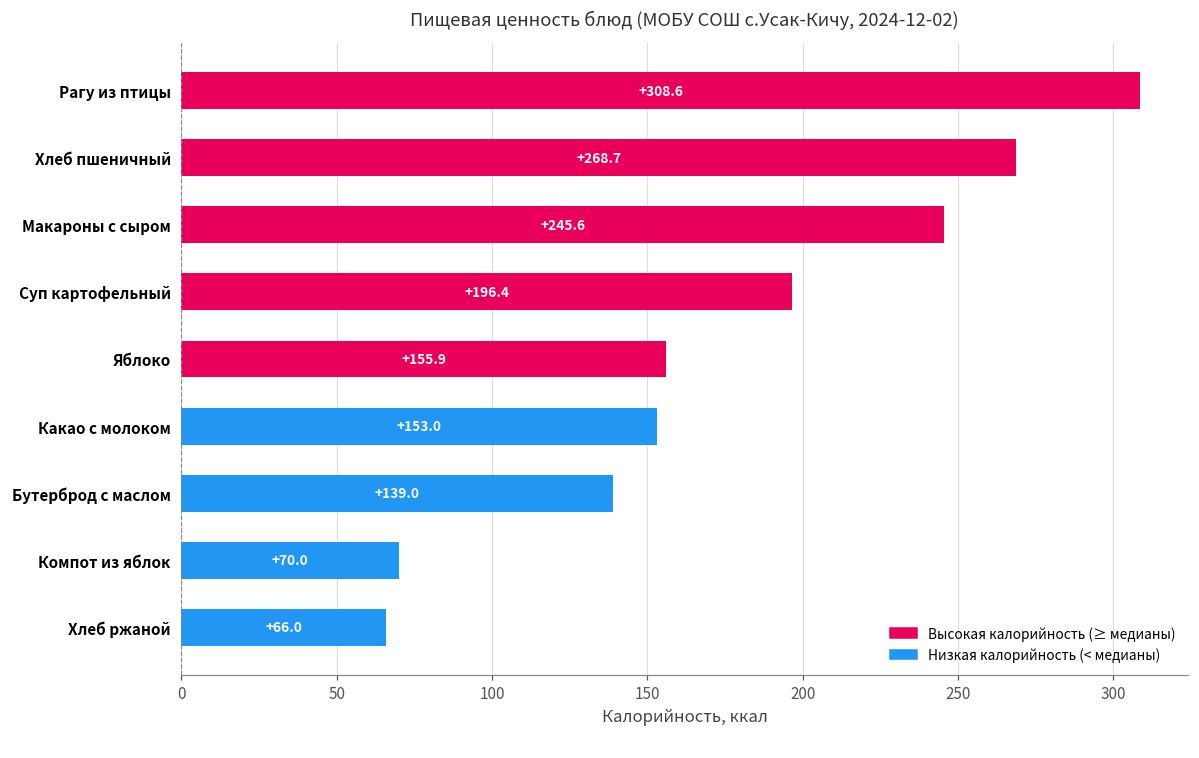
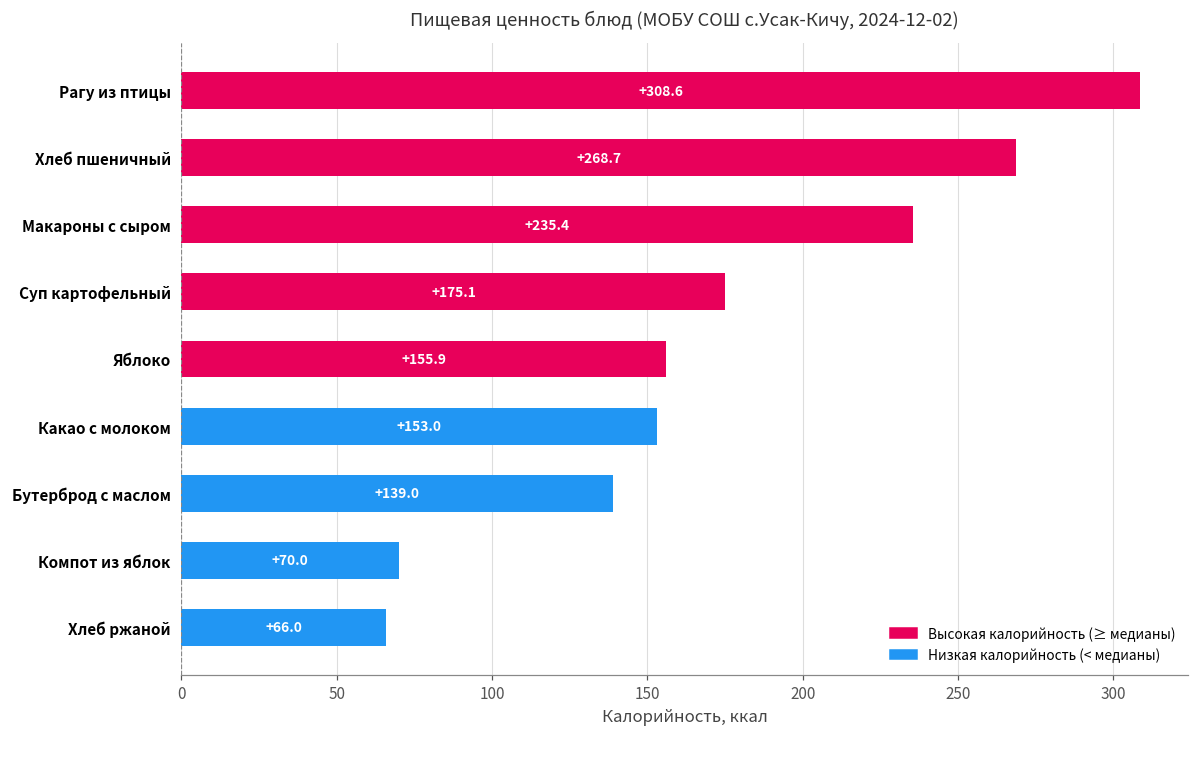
Макароны с сыром: +245.6 -> +235.4
Суп картофельный: +196.4 -> +175.1
